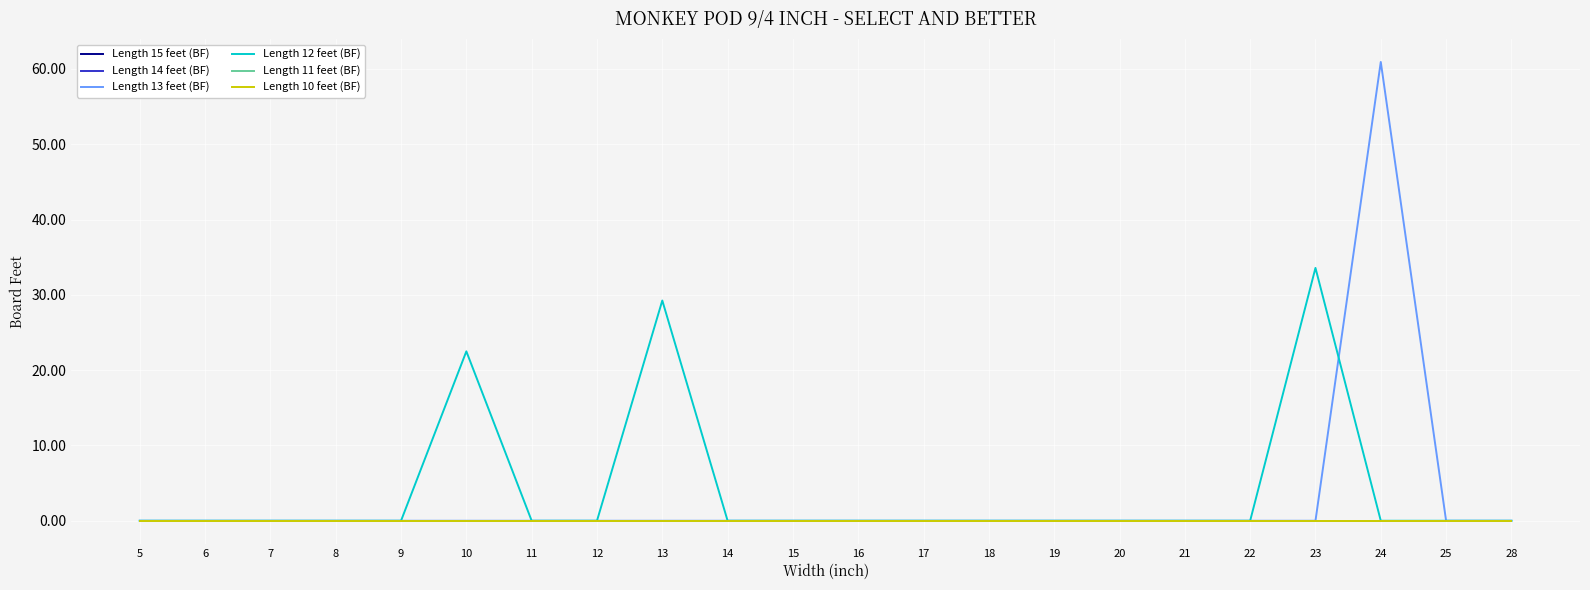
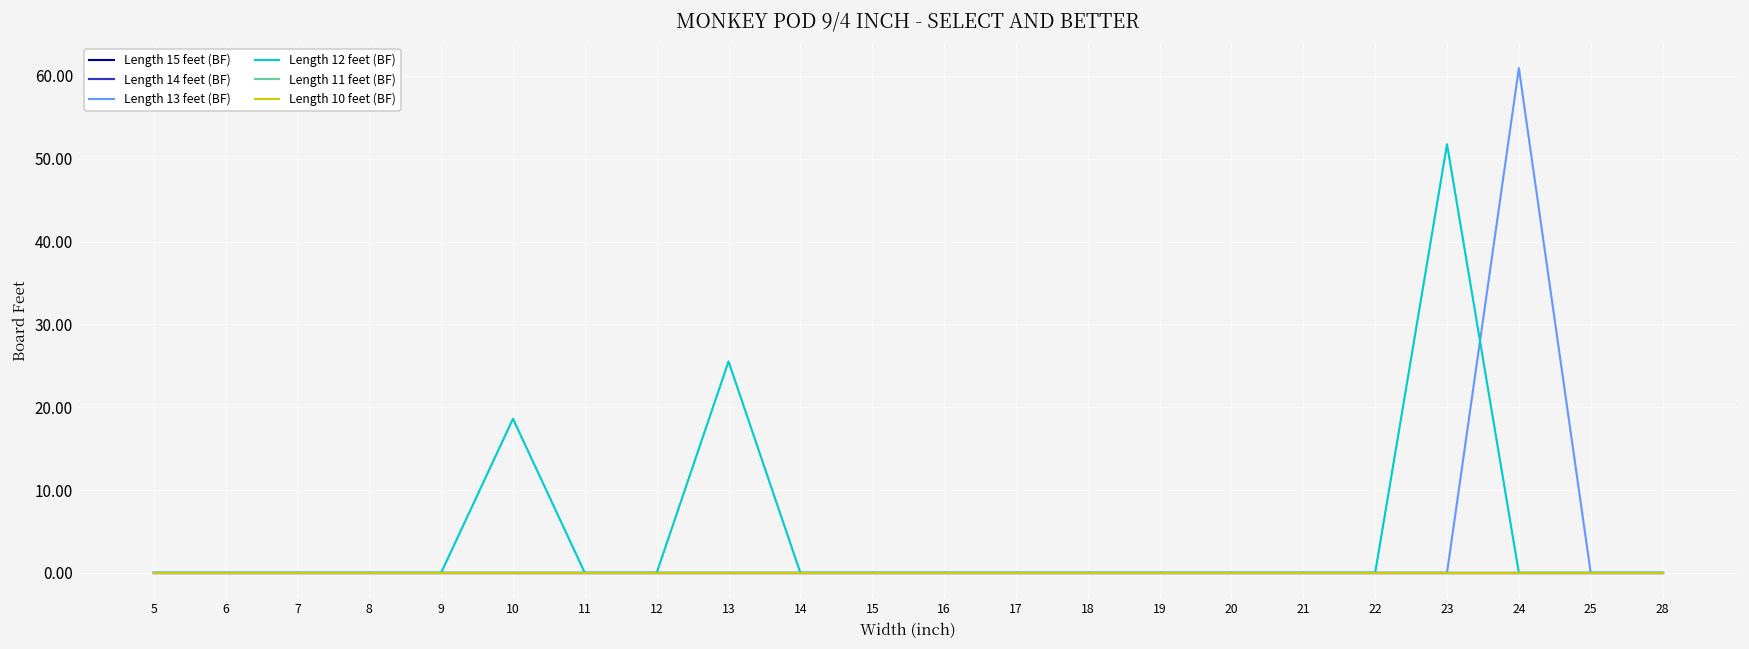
Length 12 feet (BF), 10: 23 -> 19
Length 12 feet (BF), 13: 29 -> 26
Length 12 feet (BF), 23: 34 -> 52
